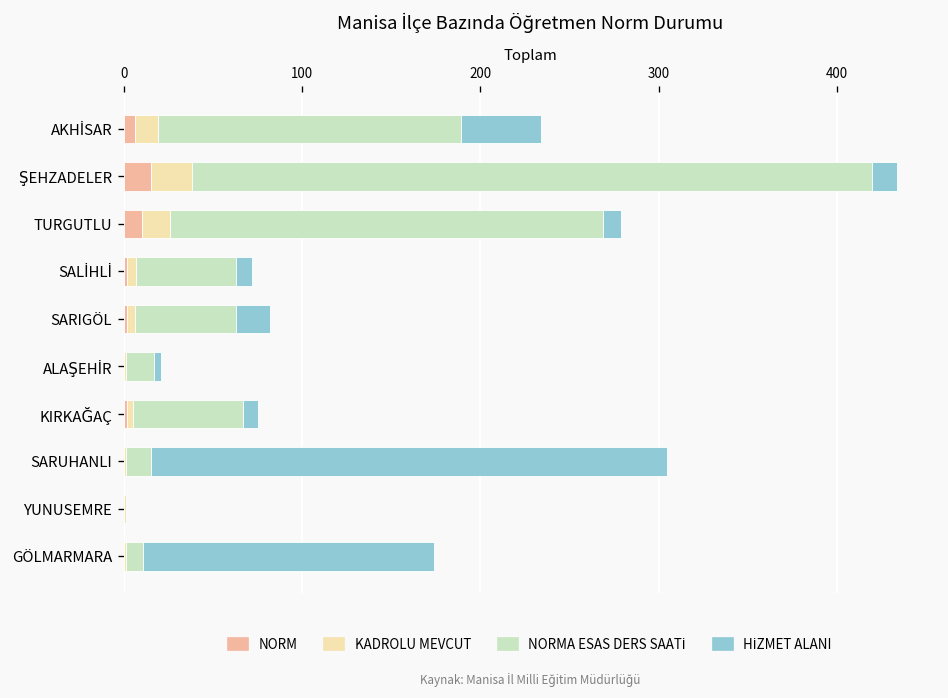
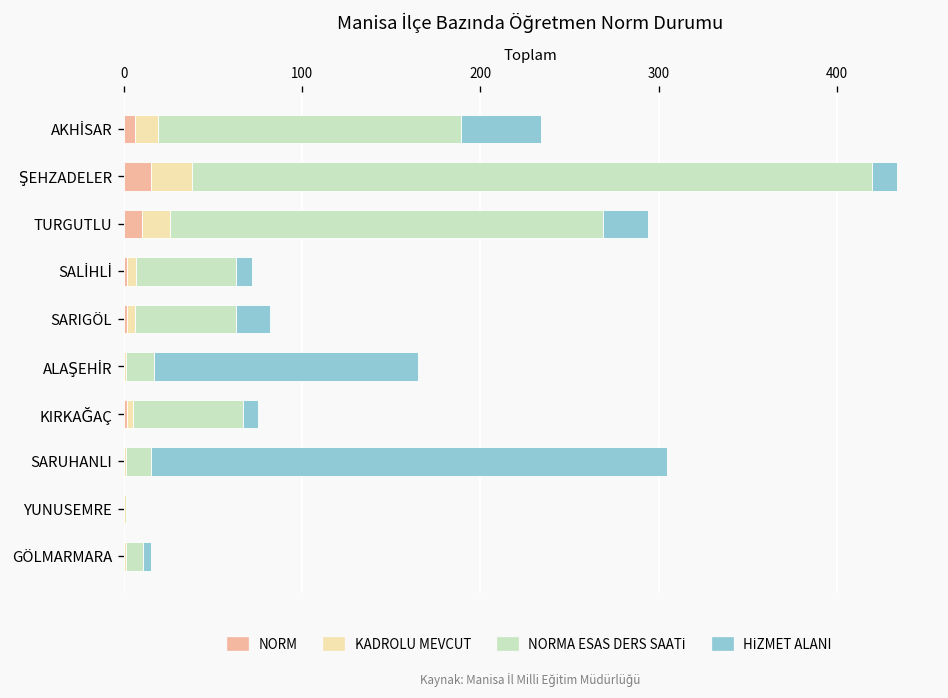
HİZMET ALANI, TURGUTLU: 10 -> 25
HİZMET ALANI, ALAŞEHİR: 4 -> 148
HİZMET ALANI, GÖLMARMARA: 163 -> 4
